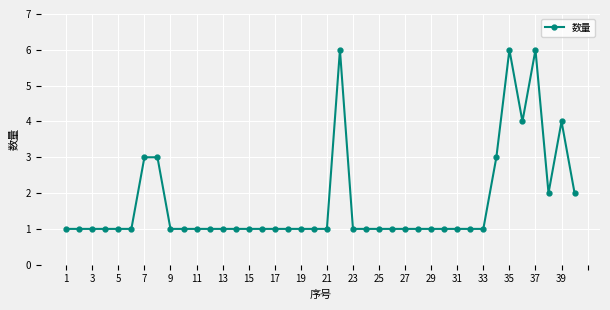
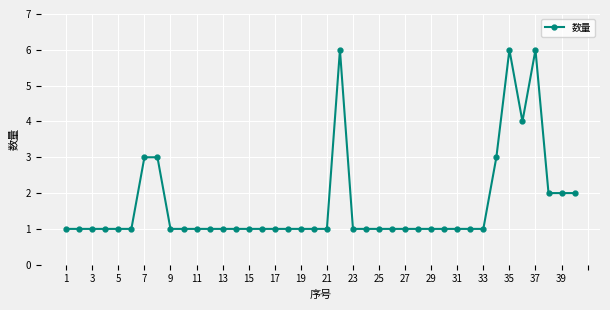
39: 4 -> 2
